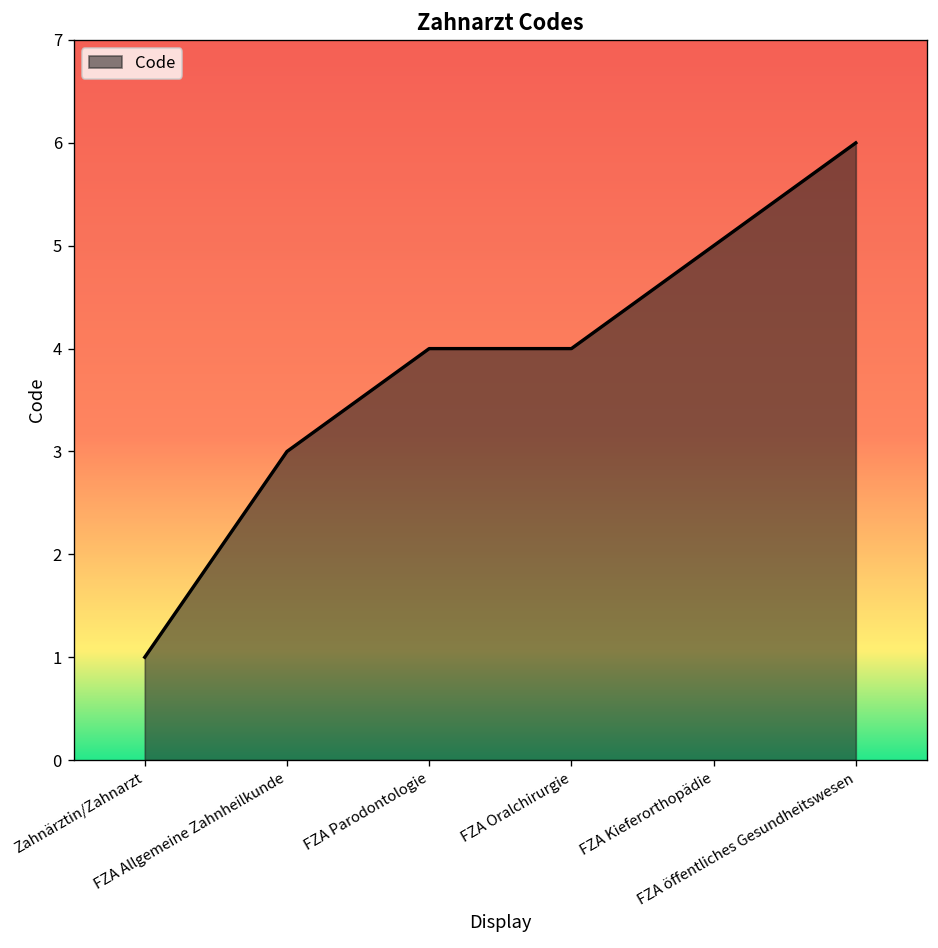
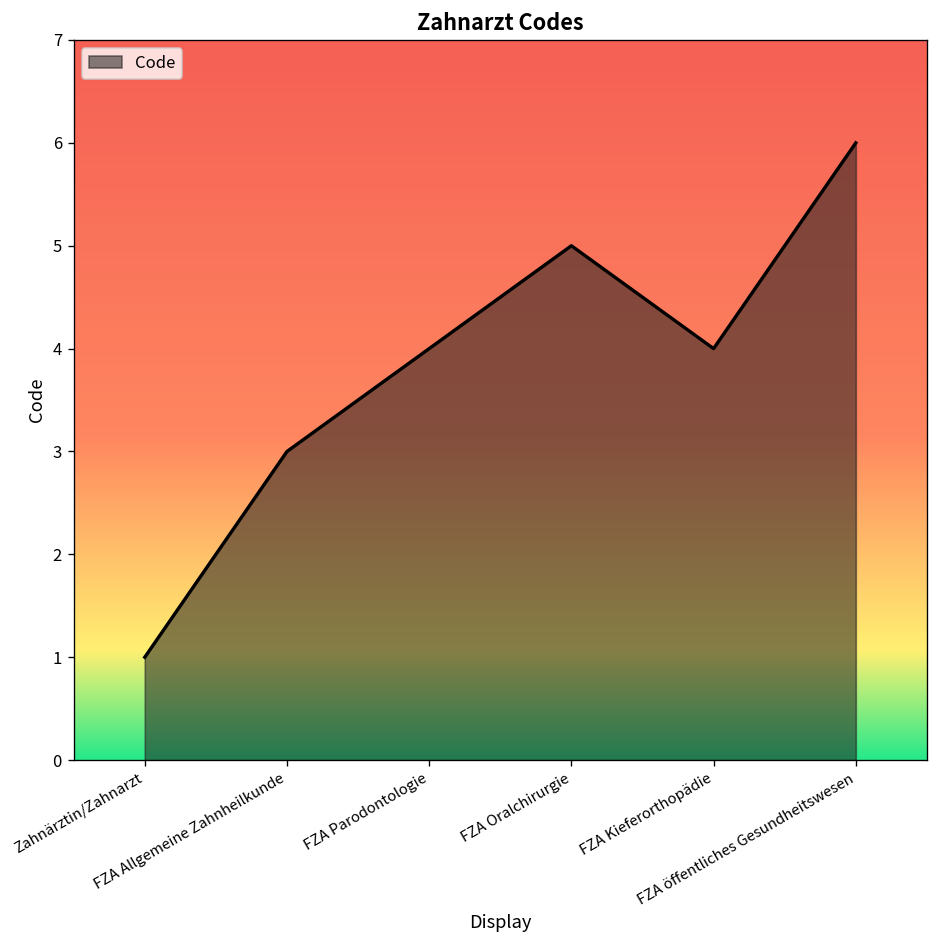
FZA Oralchirurgie: 4 -> 5
FZA Kieferorthopädie: 5 -> 4
